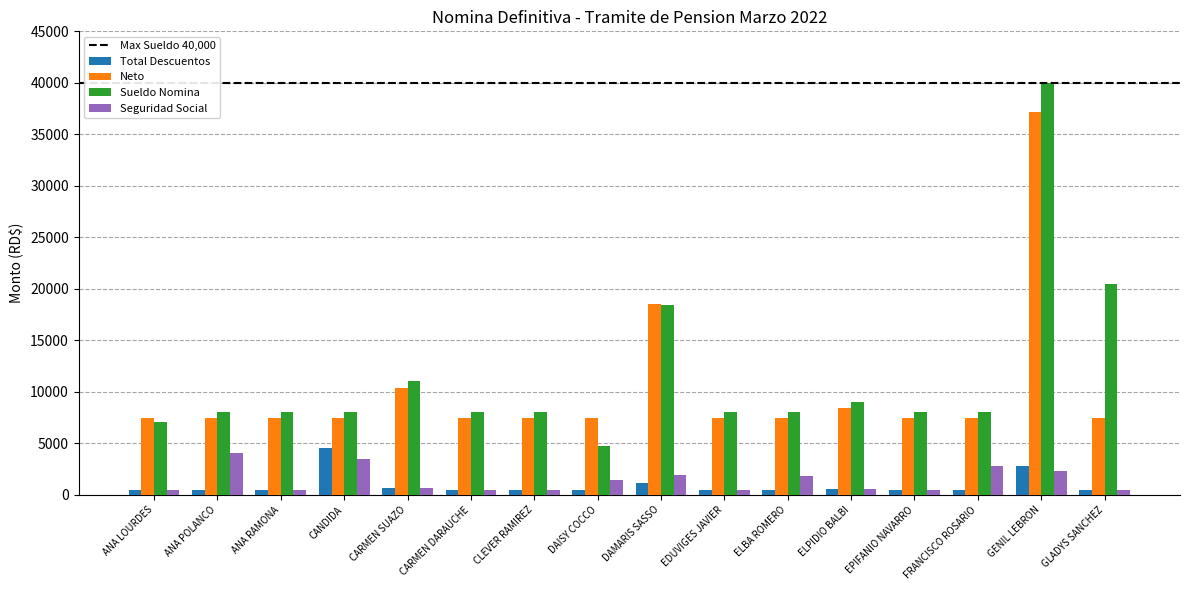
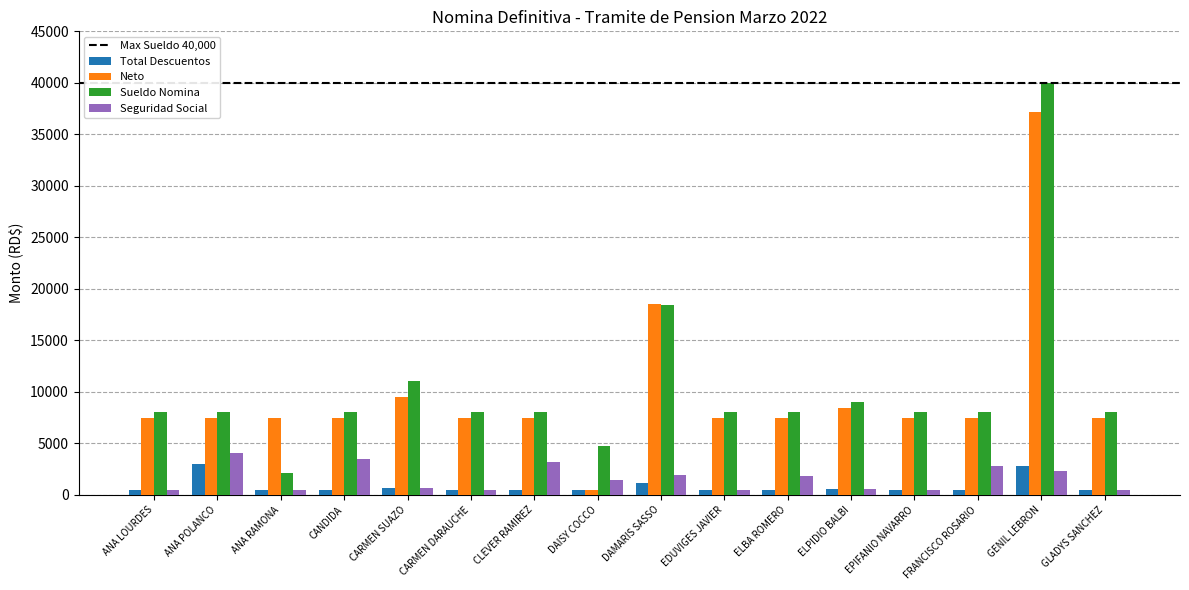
Sueldo Nomina, ANA LOURDES: 7100 -> 8000
Total Descuentos, ANA POLANCO: 500 -> 3000
Sueldo Nomina, ANA RAMONA: 8000 -> 2100
Total Descuentos, CANDIDA: 4500 -> 500
Neto, CARMEN SUAZO: 10300 -> 9500
Seguridad Social, CLEVER RAMIREZ: 500 -> 3200
Neto, DAISY COCCO: 7500 -> 400
Sueldo Nomina, GLADYS SANCHEZ: 20400 -> 8000
